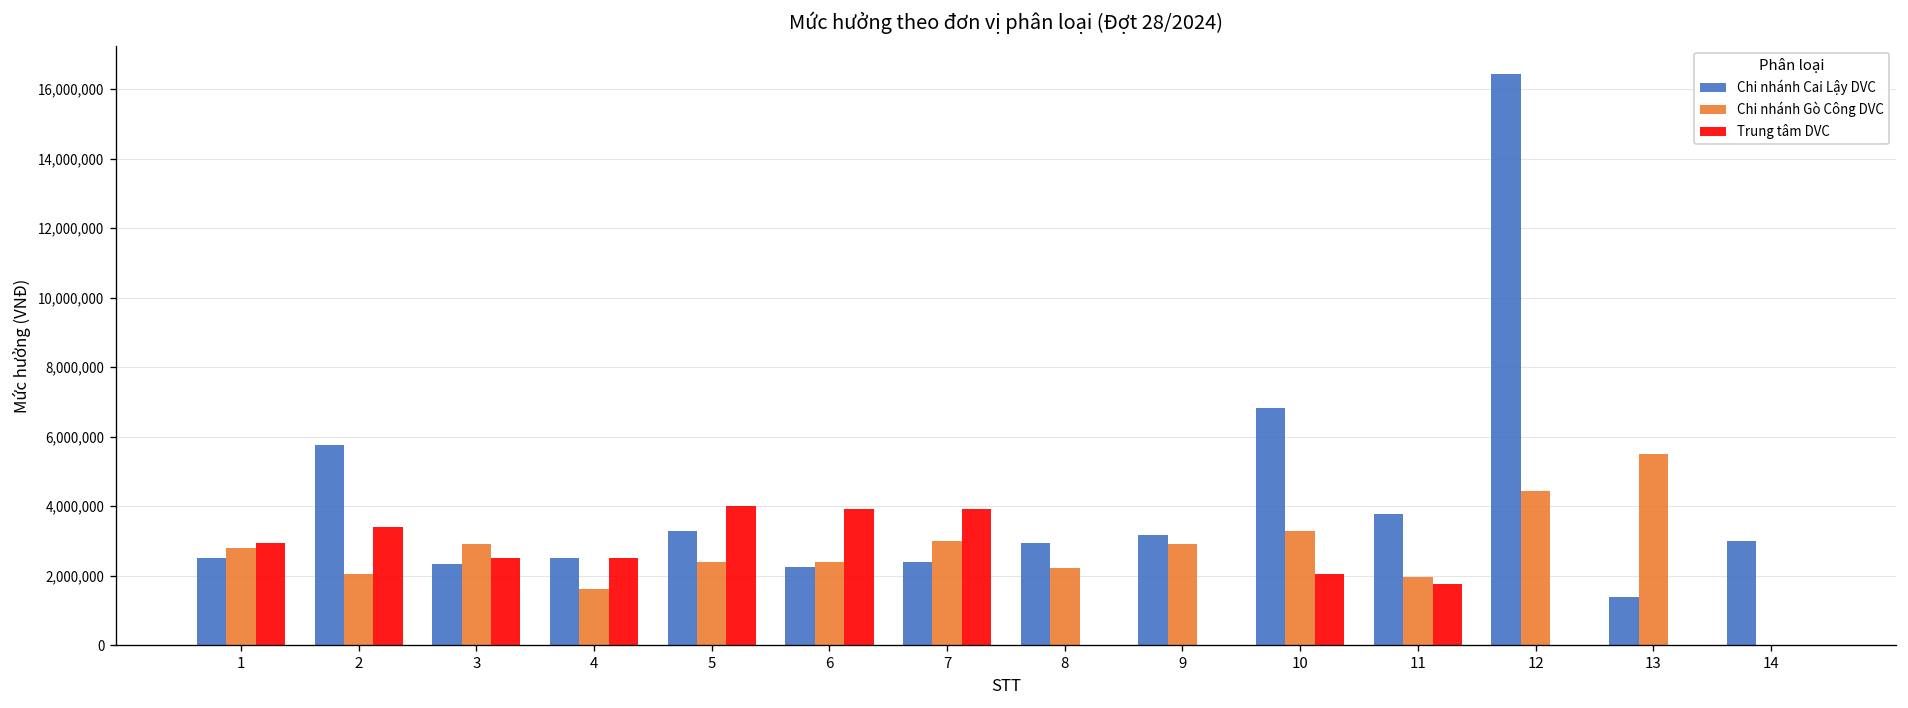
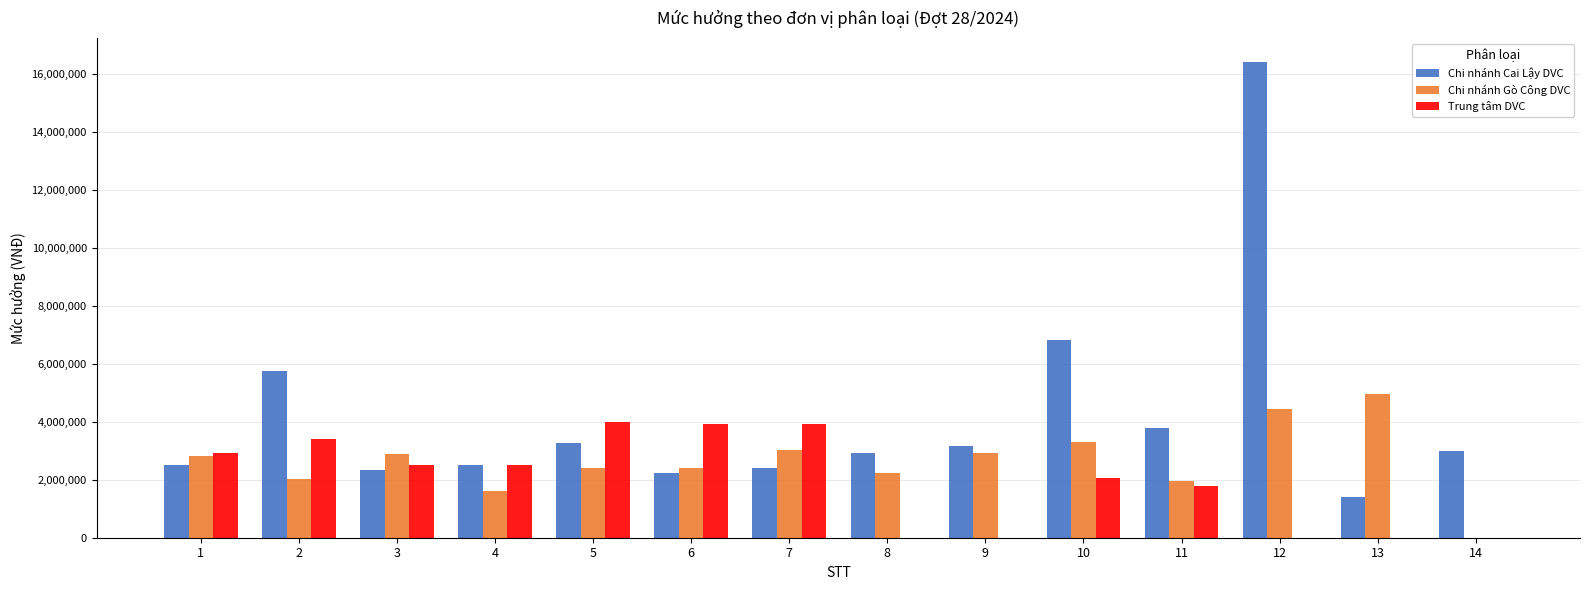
Chi nhánh Gò Công DVC, 13: 5,500,000 -> 5,000,000
